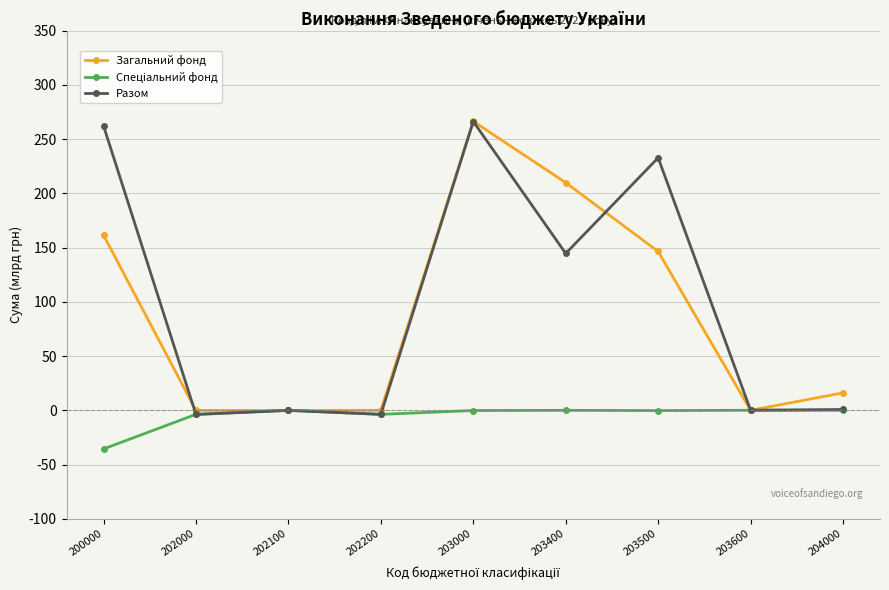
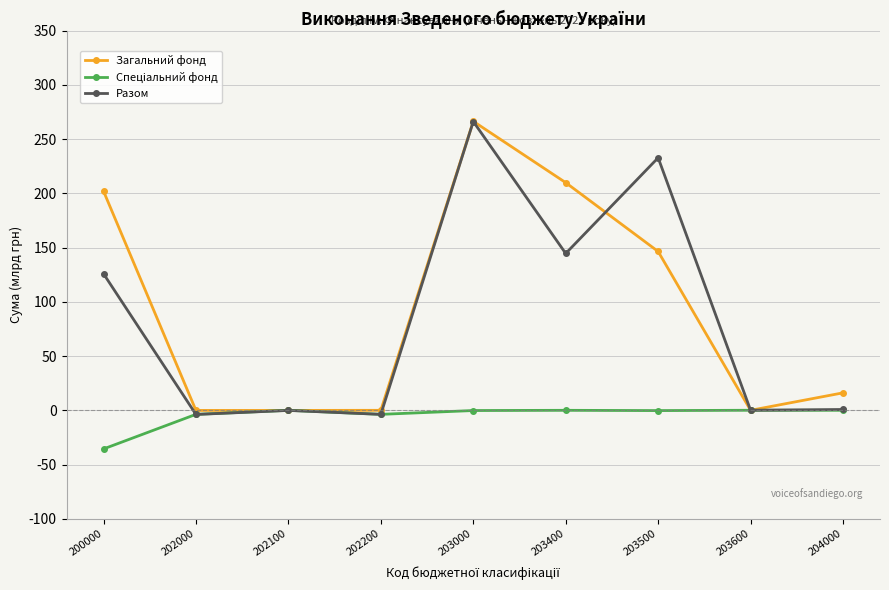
Загальний фонд, 200000: 162 -> 202
Разом, 200000: 262 -> 126
